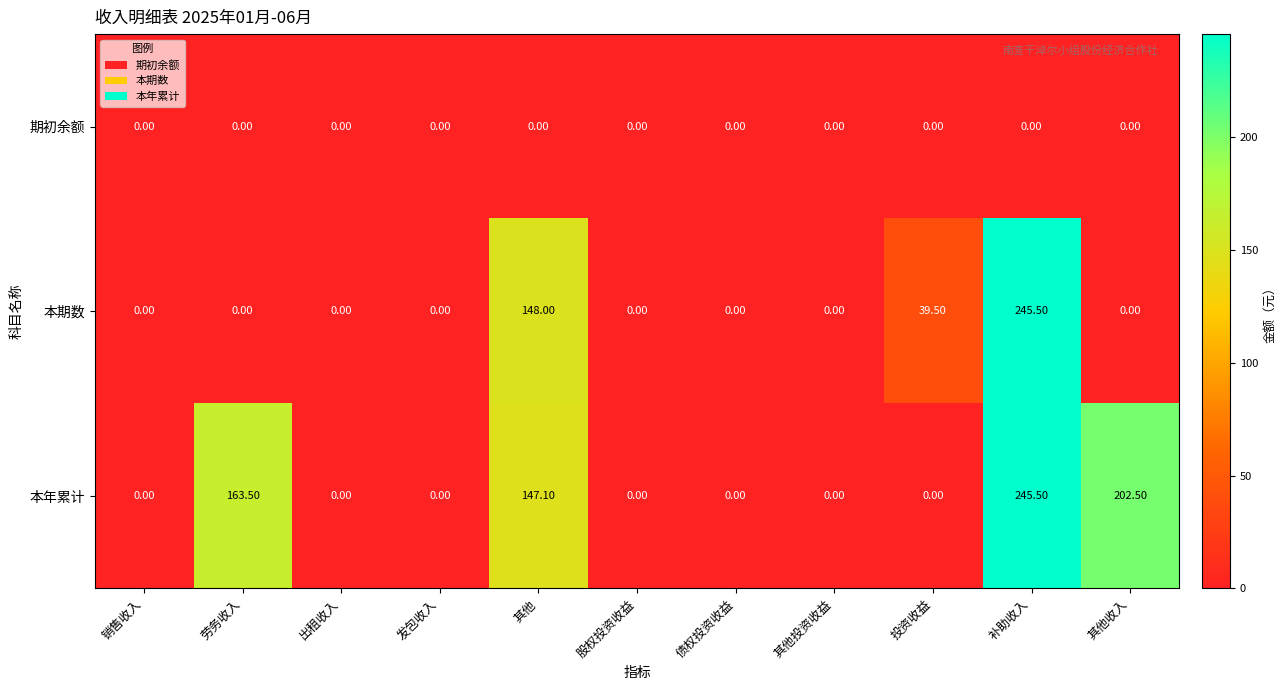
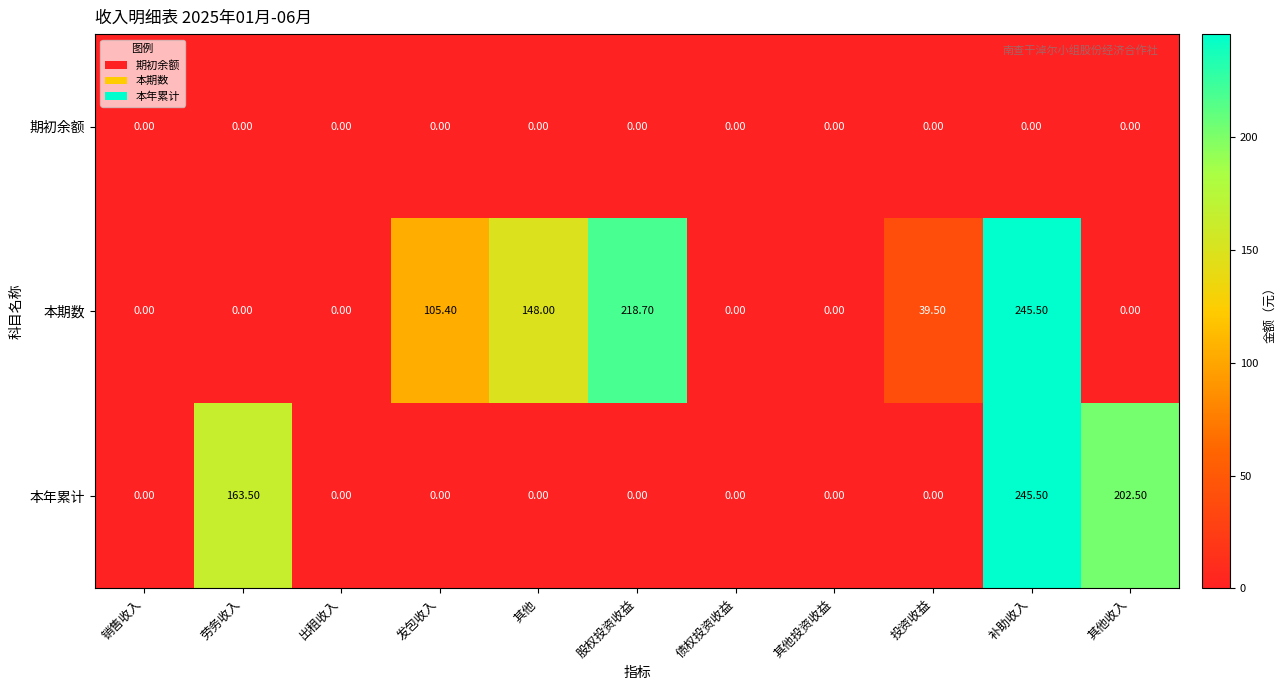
本期数, 发包收入: 0.00 -> 105.40
本期数, 股权投资收益: 0.00 -> 218.70
本年累计, 其他: 147.10 -> 0.00
